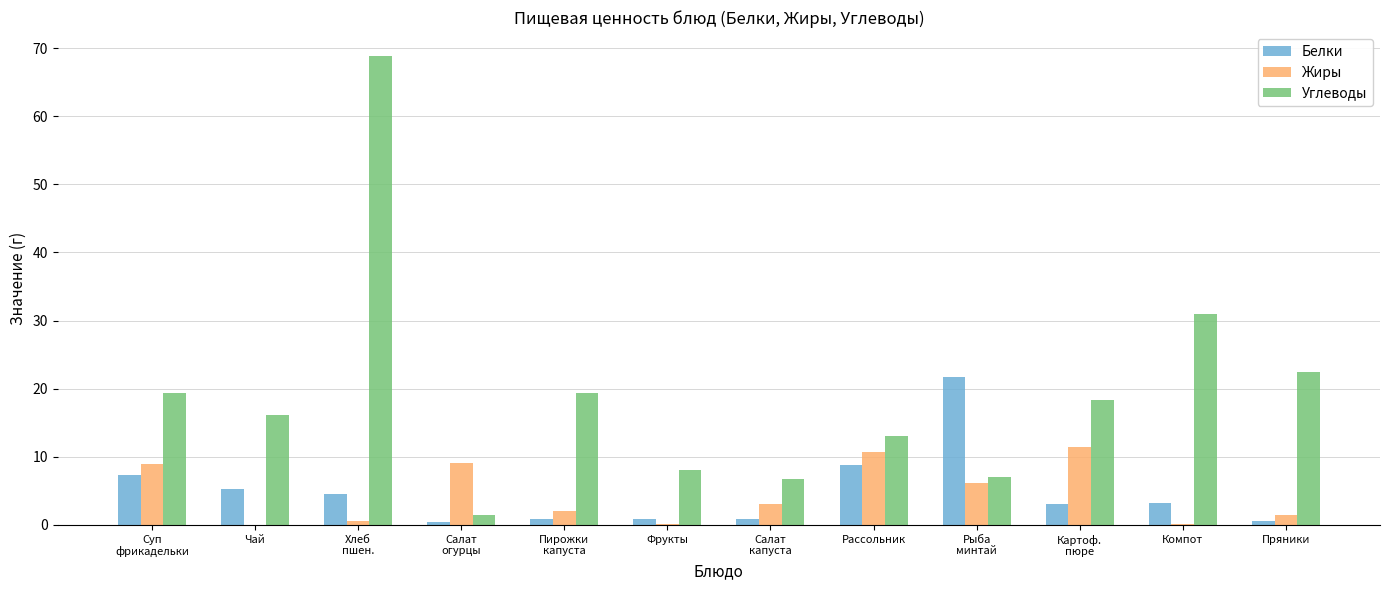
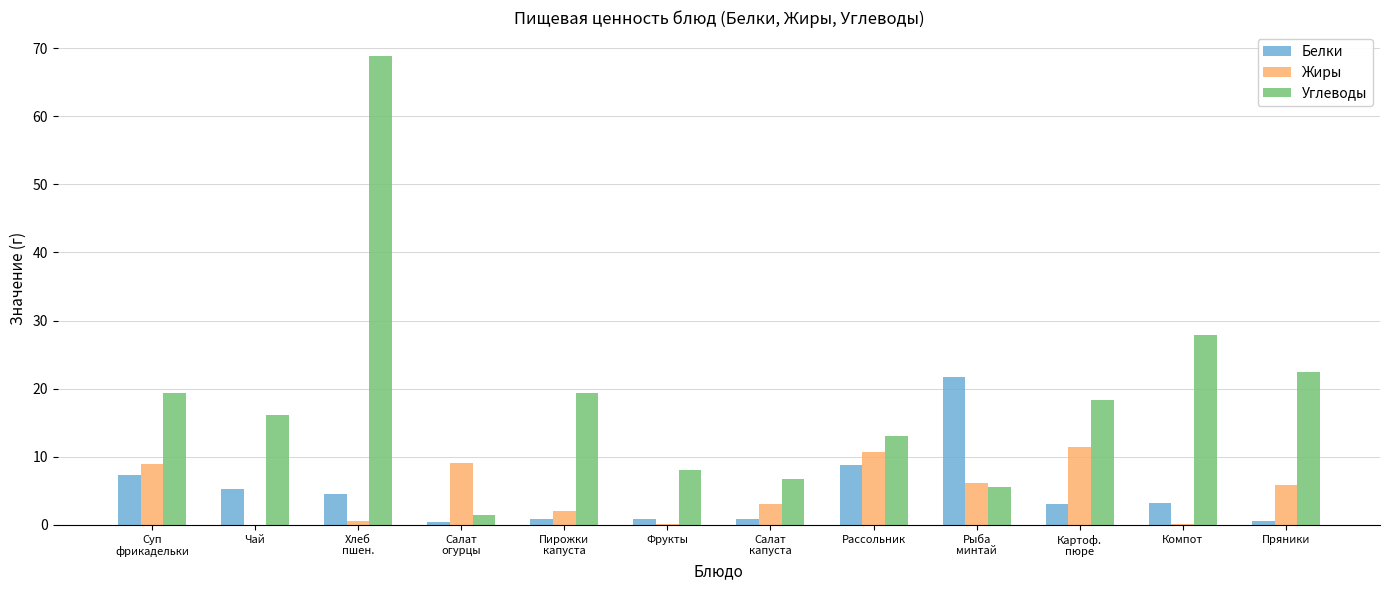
Углеводы, Рыба минтай: 7 -> 6
Углеводы, Компот: 31 -> 28
Жиры, Пряники: 1 -> 6
